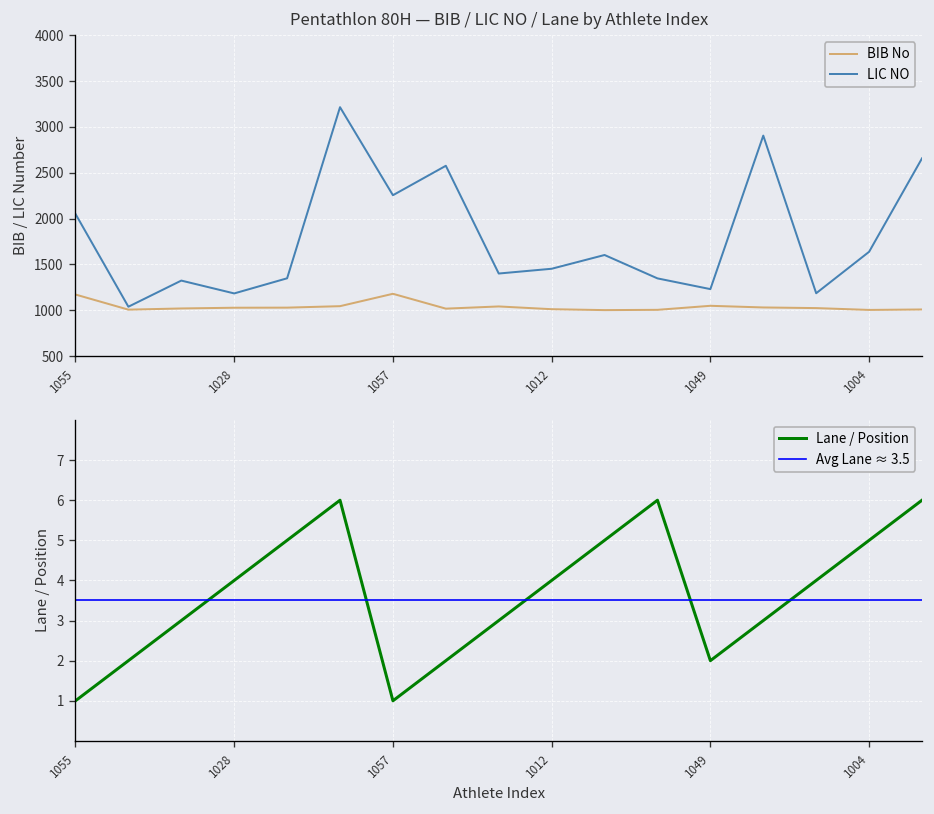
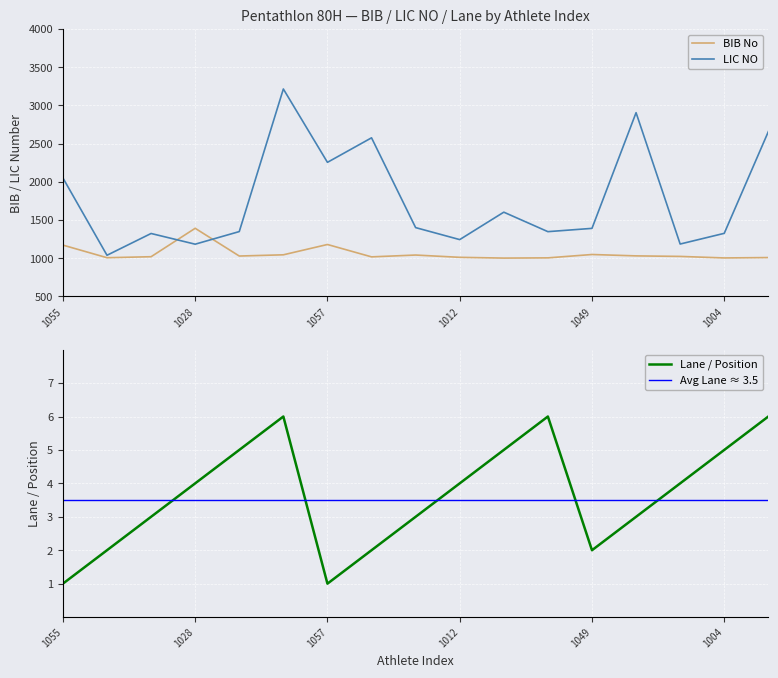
Pentathlon 80H — BIB / LIC NO / Lane by Athlete Index, BIB No, 1028: 1000 -> 1400
Pentathlon 80H — BIB / LIC NO / Lane by Athlete Index, LIC NO, 1012: 1500 -> 1200
Pentathlon 80H — BIB / LIC NO / Lane by Athlete Index, LIC NO, 1049: 1200 -> 1400
Pentathlon 80H — BIB / LIC NO / Lane by Athlete Index, LIC NO, 1004: 1600 -> 1300
